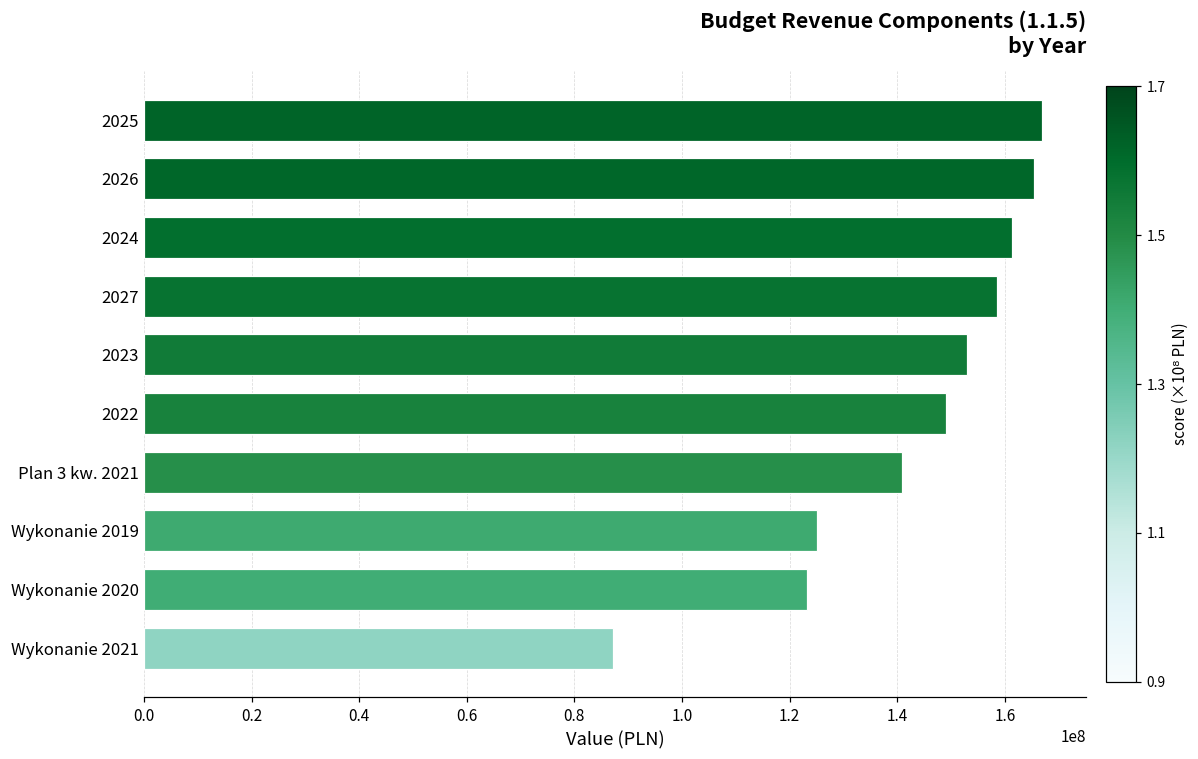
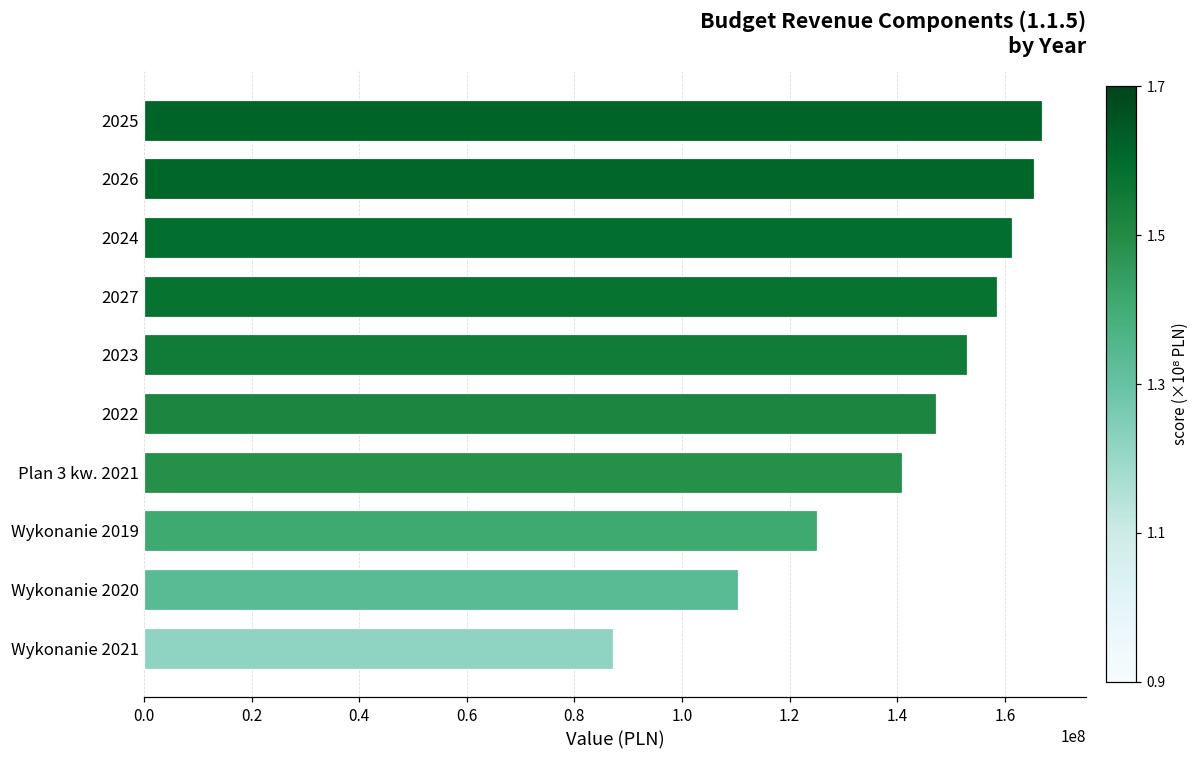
2022: 149000000 -> 147000000
Wykonanie 2020: 123000000 -> 110000000
